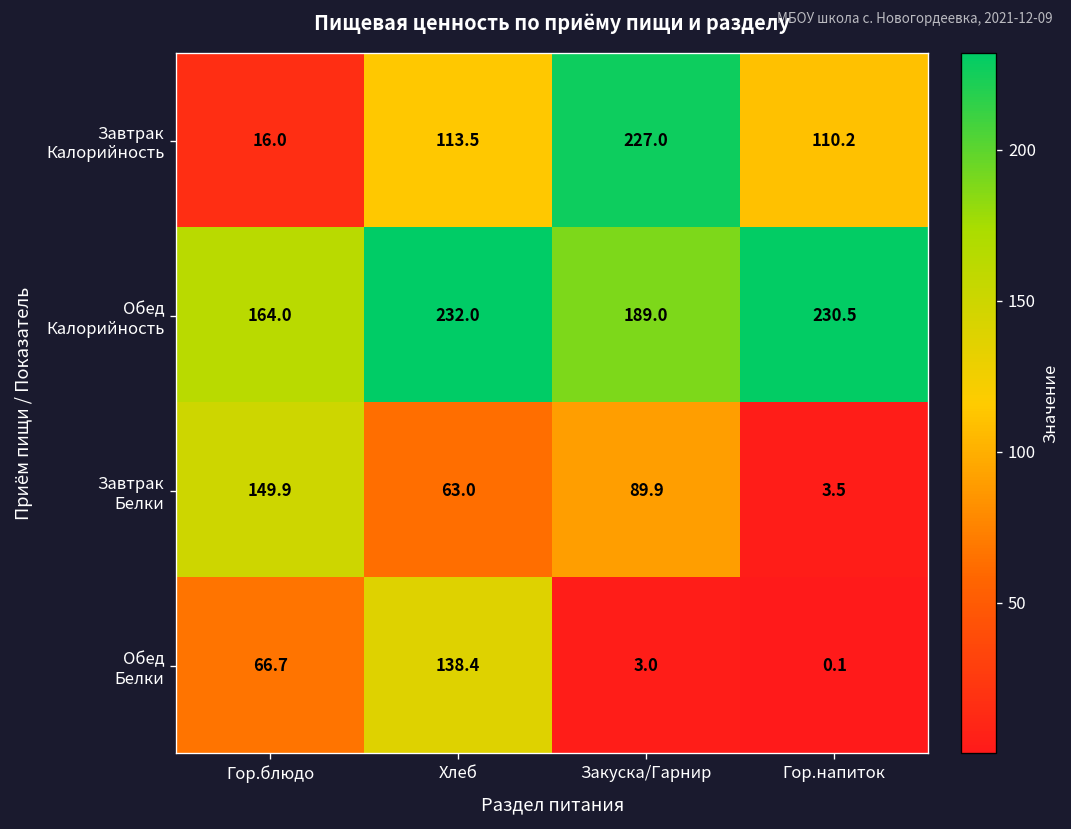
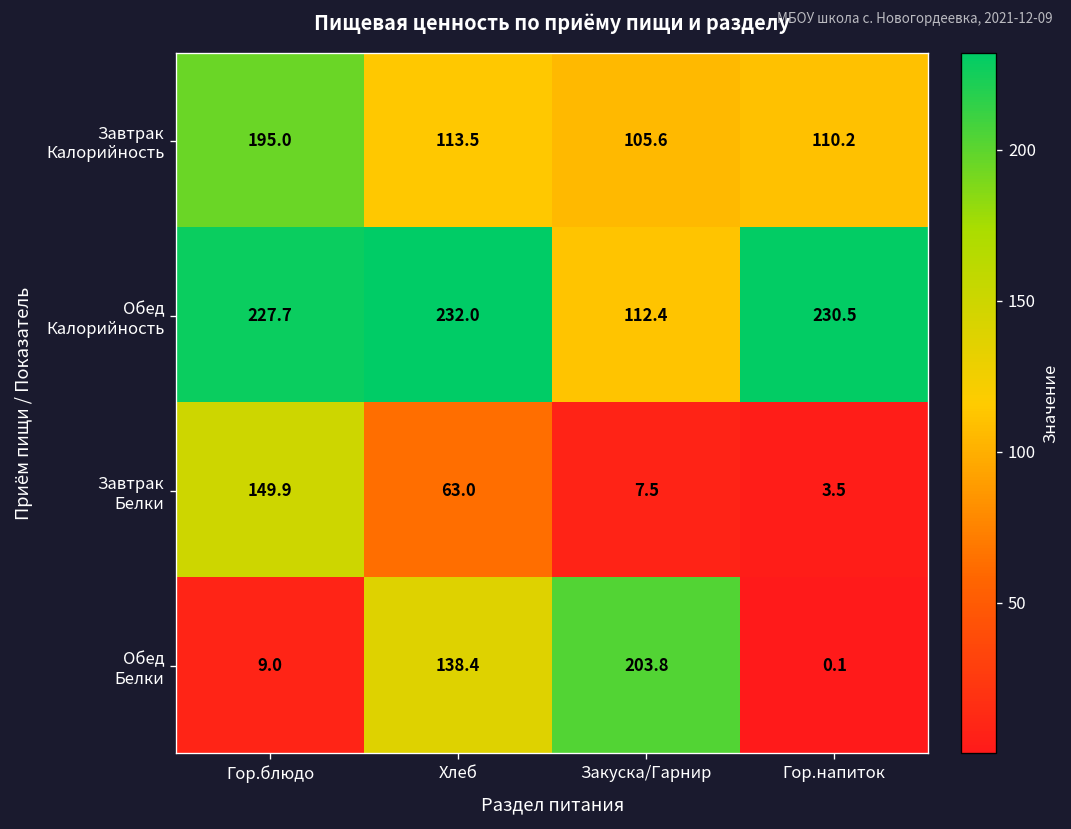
Завтрак Калорийность, Гор.блюдо: 16.0 -> 195.0
Завтрак Калорийность, Закуска/Гарнир: 227.0 -> 105.6
Обед Калорийность, Гор.блюдо: 164.0 -> 227.7
Обед Калорийность, Закуска/Гарнир: 189.0 -> 112.4
Завтрак Белки, Закуска/Гарнир: 89.9 -> 7.5
Обед Белки, Гор.блюдо: 66.7 -> 9.0
Обед Белки, Закуска/Гарнир: 3.0 -> 203.8
